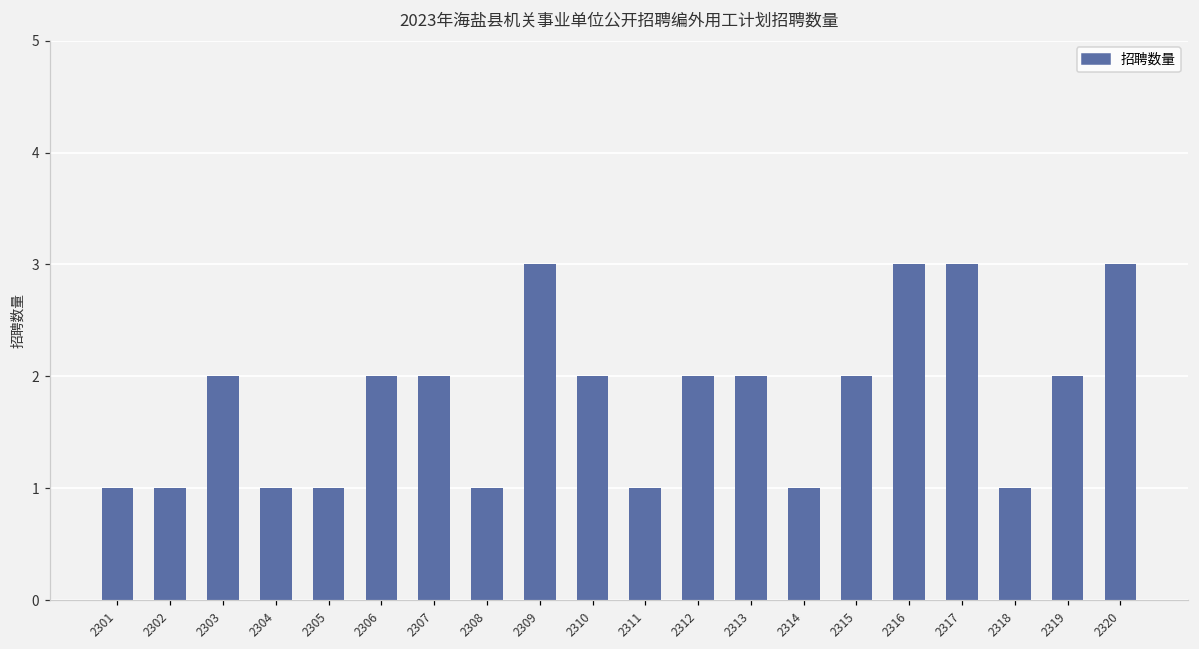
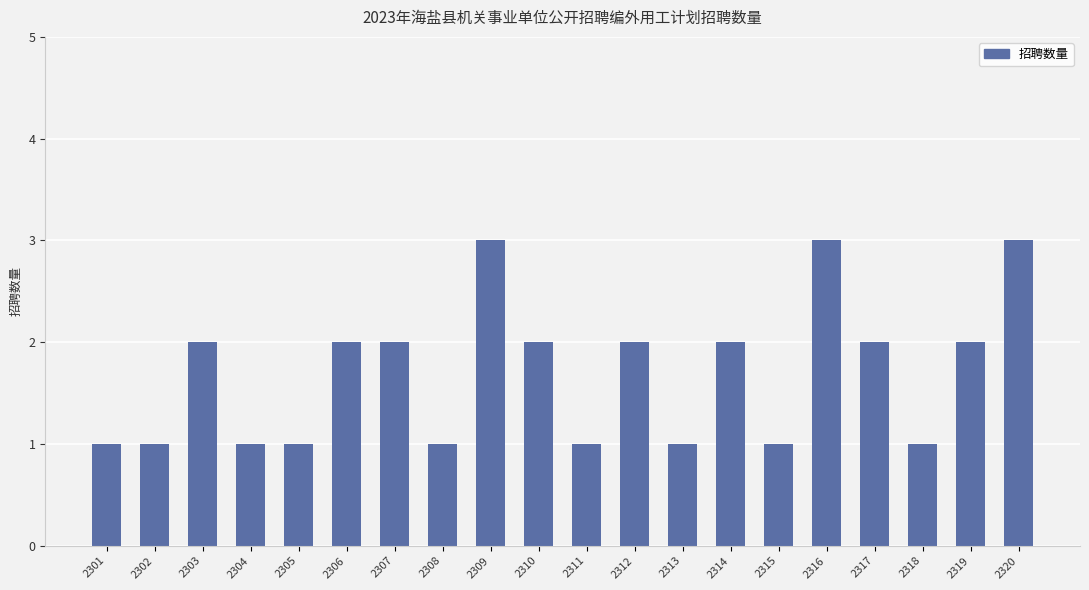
2313: 2 -> 1
2314: 1 -> 2
2315: 2 -> 1
2317: 3 -> 2
